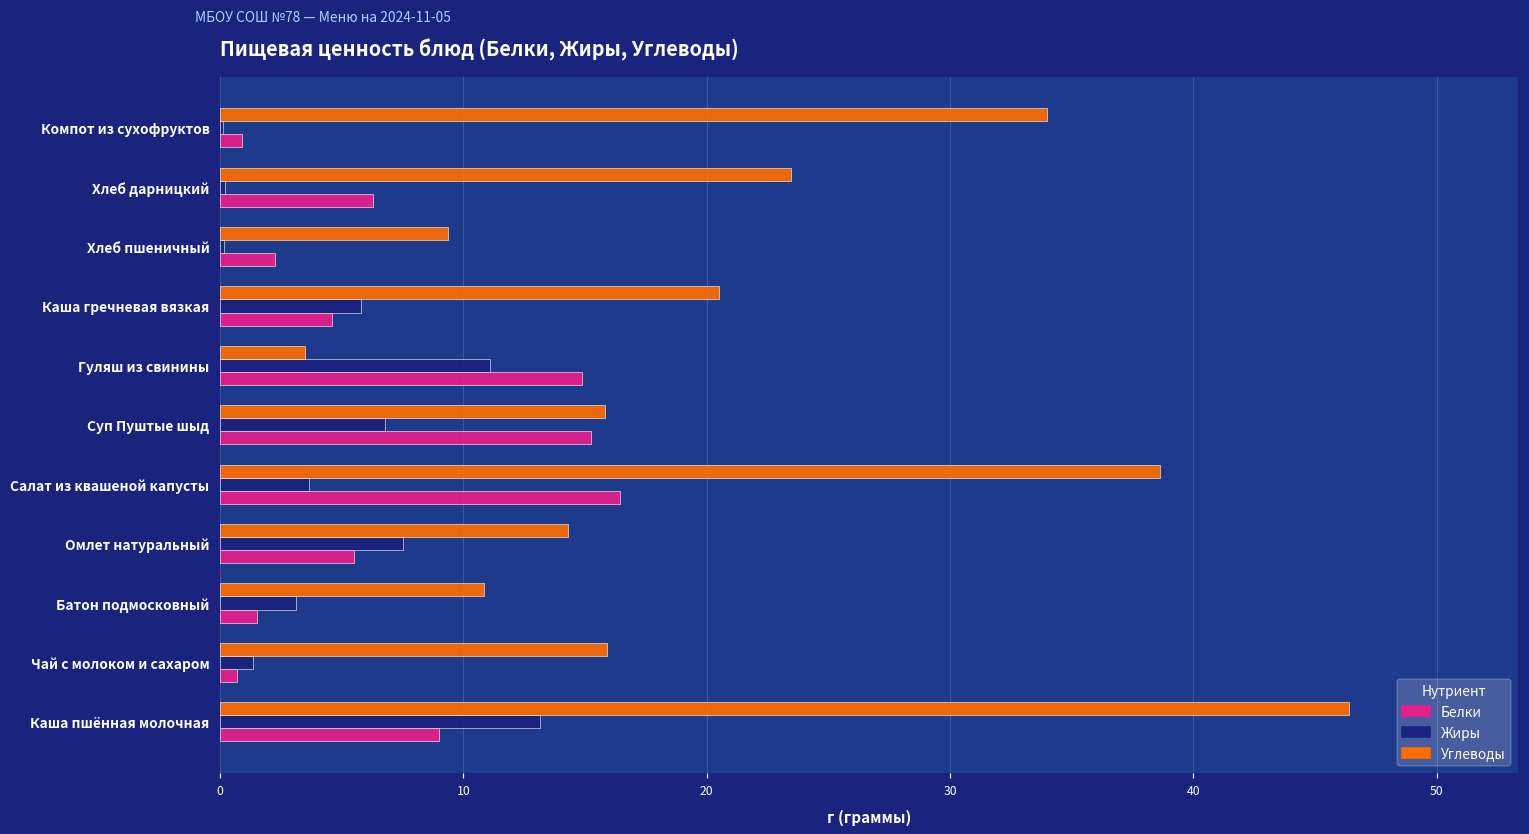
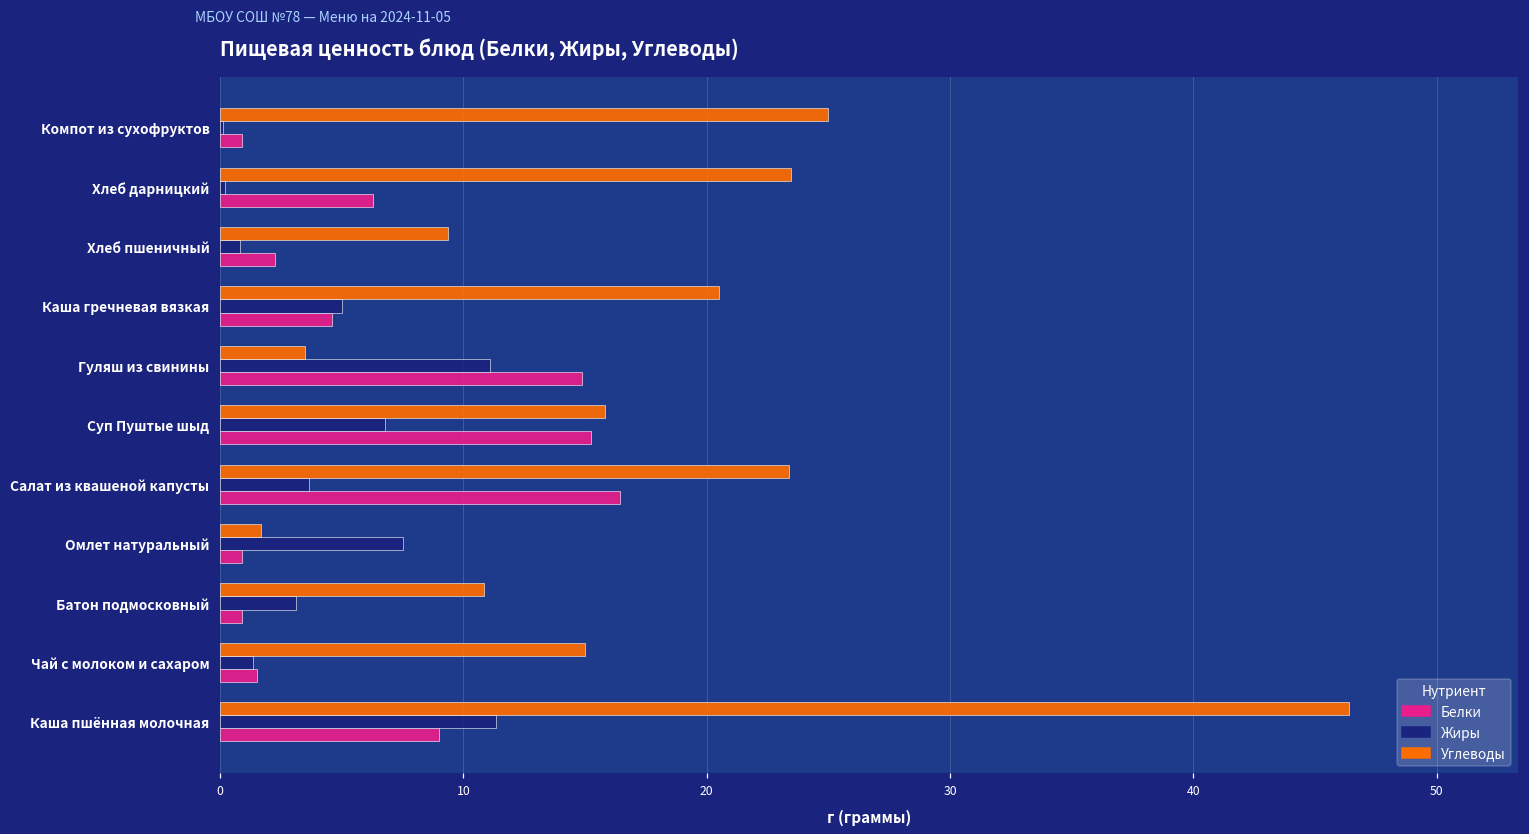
Углеводы, Компот из сухофруктов: 34 -> 25
Жиры, Хлеб пшеничный: 0.2 -> 0.8
Жиры, Каша гречневая вязкая: 5.8 -> 5.0
Углеводы, Салат из квашеной капусты: 38.6 -> 23.4
Углеводы, Омлет натуральный: 14.3 -> 1.7
Белки, Омлет натуральный: 5.5 -> 0.9
Белки, Батон подмосковный: 1.5 -> 0.9
Углеводы, Чай с молоком и сахаром: 15.9 -> 15.0
Белки, Чай с молоком и сахаром: 0.7 -> 1.5
Жиры, Каша пшённая молочная: 13.1 -> 11.3
